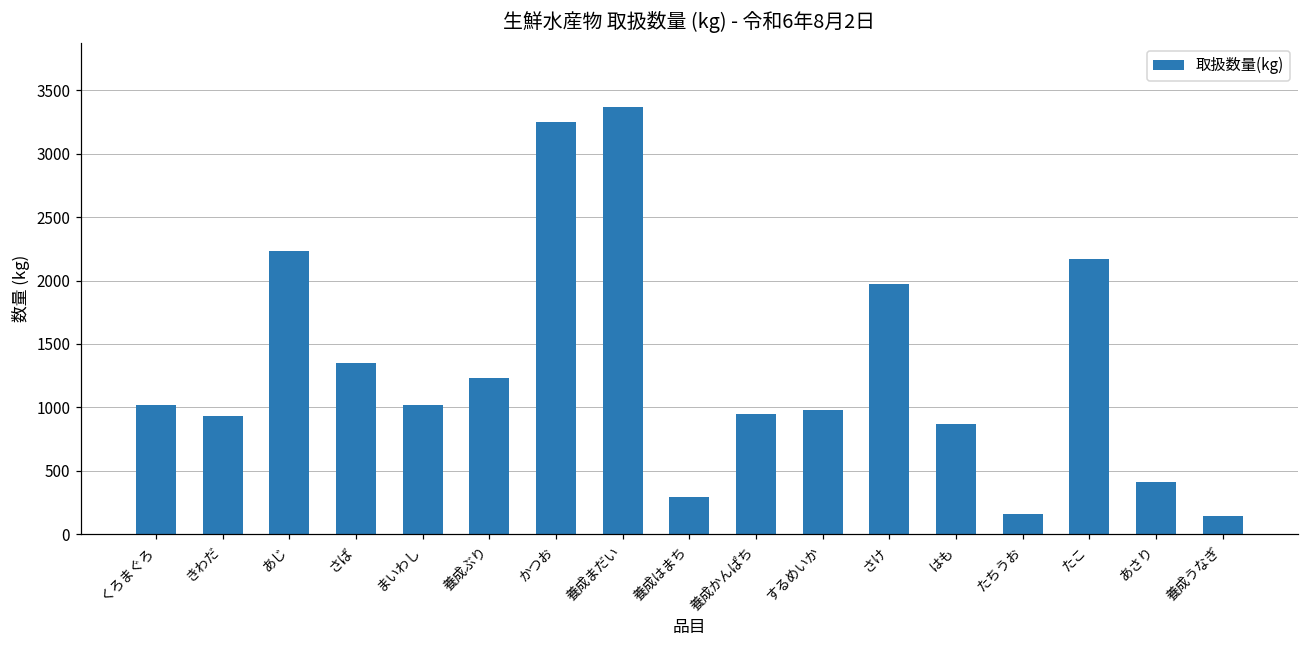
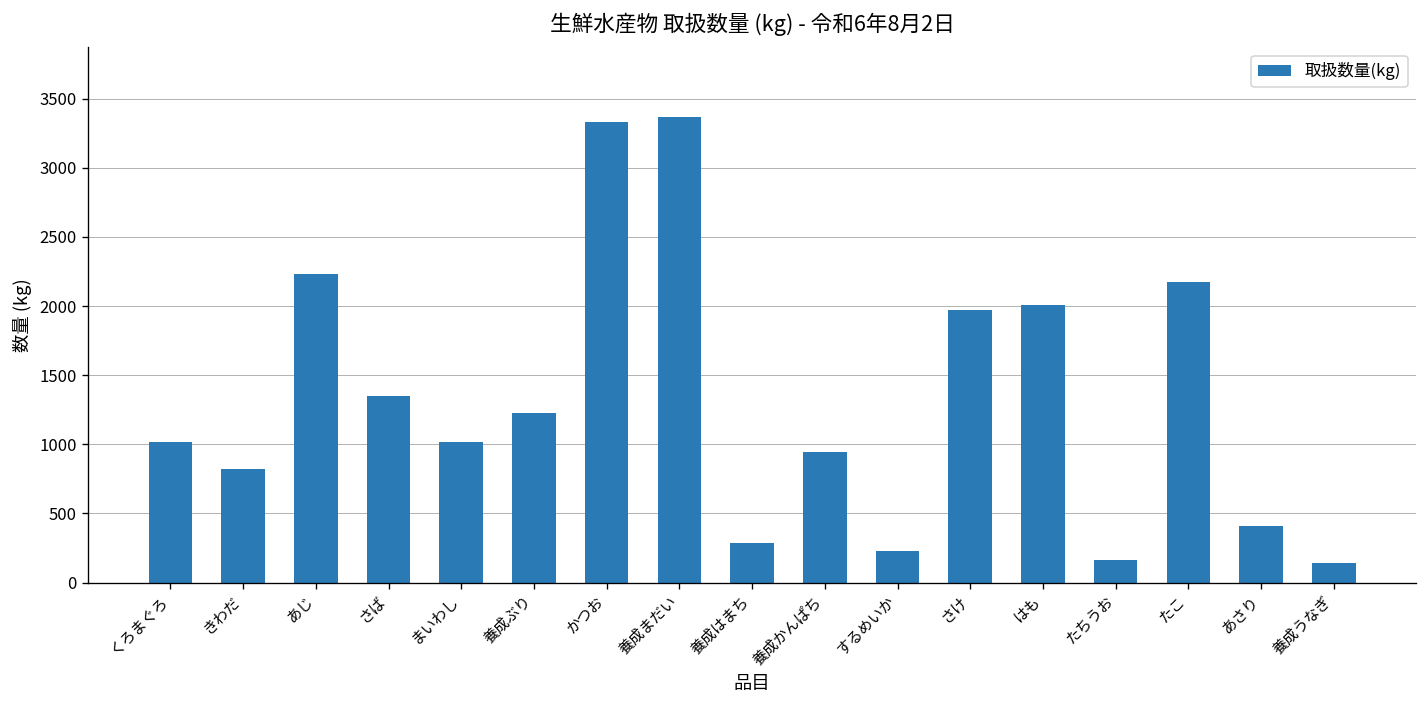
きわだ: 940 -> 820
かつお: 3250 -> 3330
するめいか: 980 -> 230
はも: 870 -> 2010
